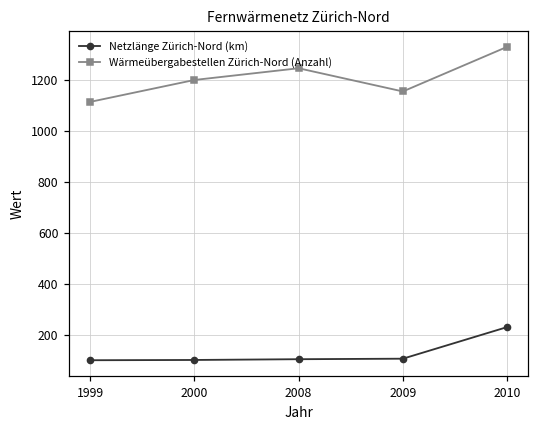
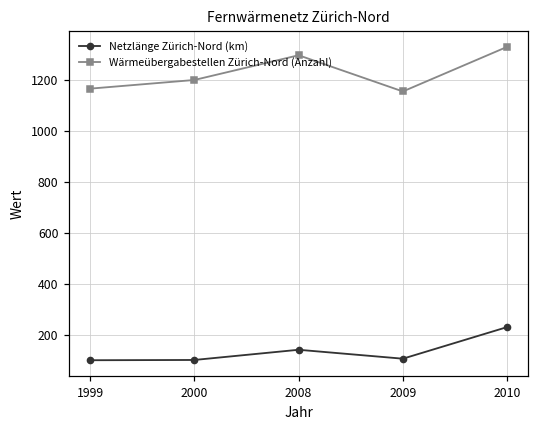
Wärmeübergabestellen Zürich-Nord (Anzahl), 1999: 1110 -> 1170
Netzlänge Zürich-Nord (km), 2008: 110 -> 140
Wärmeübergabestellen Zürich-Nord (Anzahl), 2008: 1250 -> 1300
